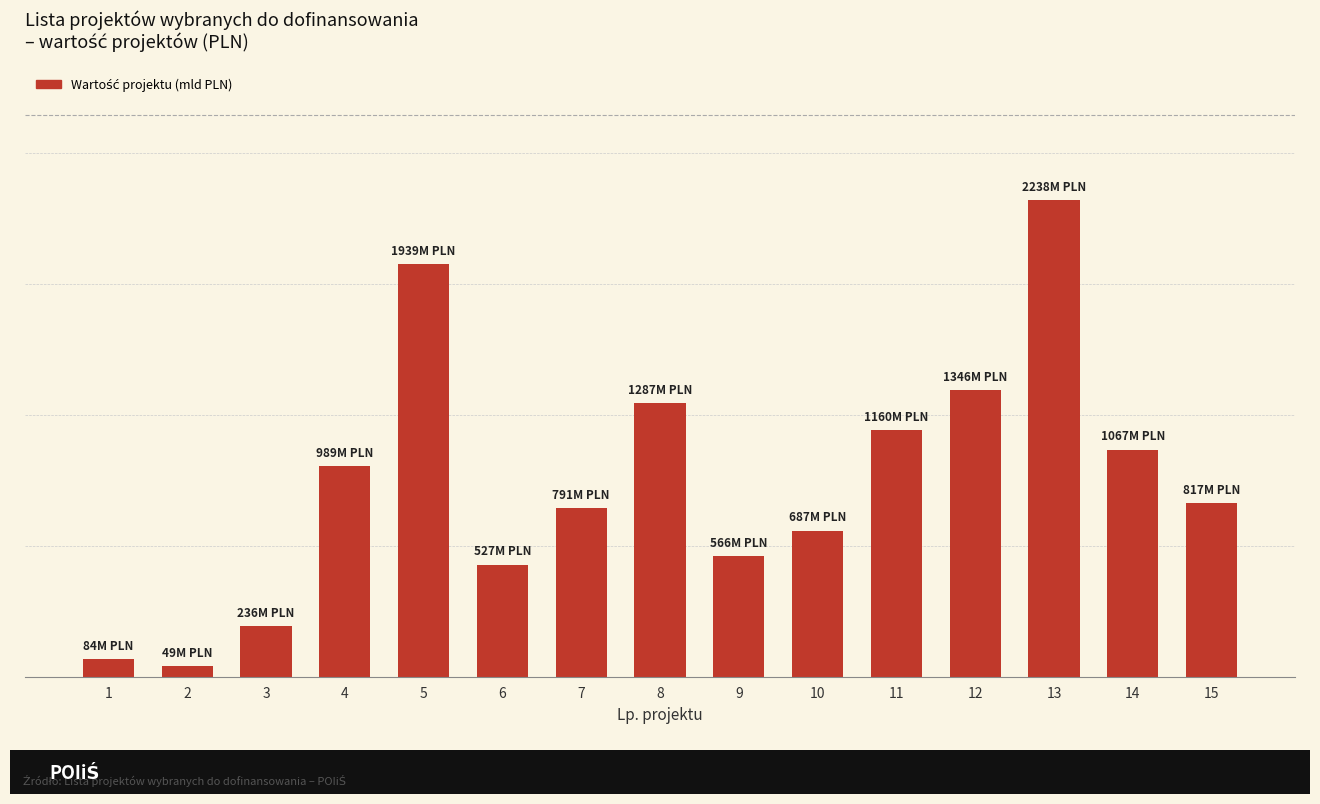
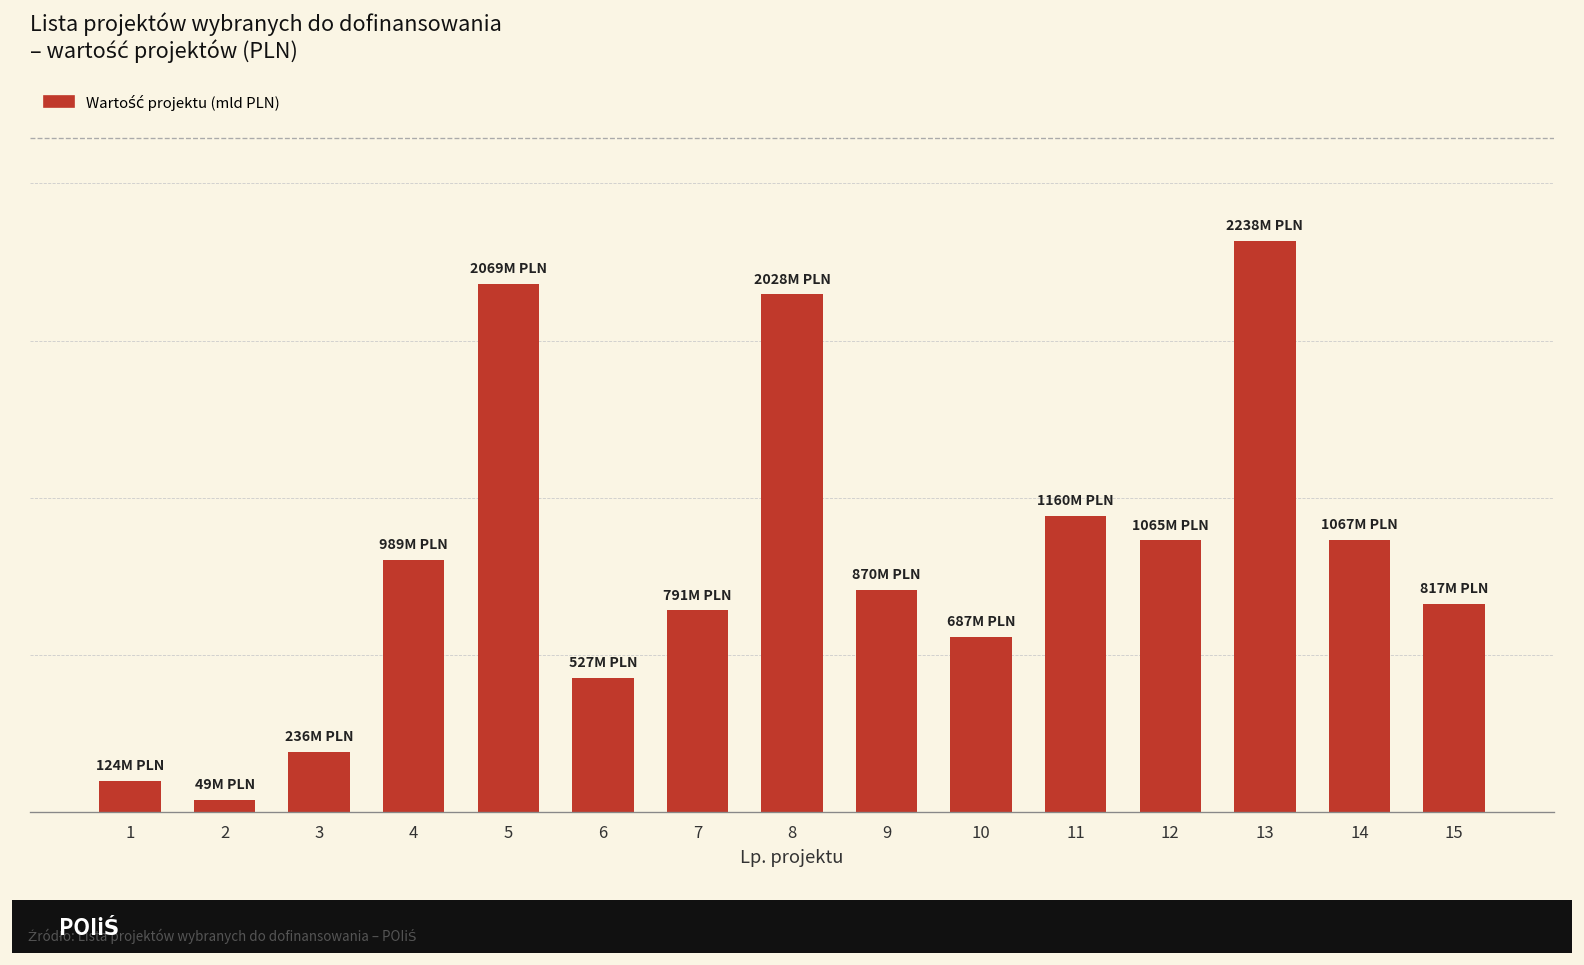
1: 84M -> 124M
5: 1939M -> 2069M
8: 1287M -> 2028M
9: 566M -> 870M
12: 1346M -> 1065M
